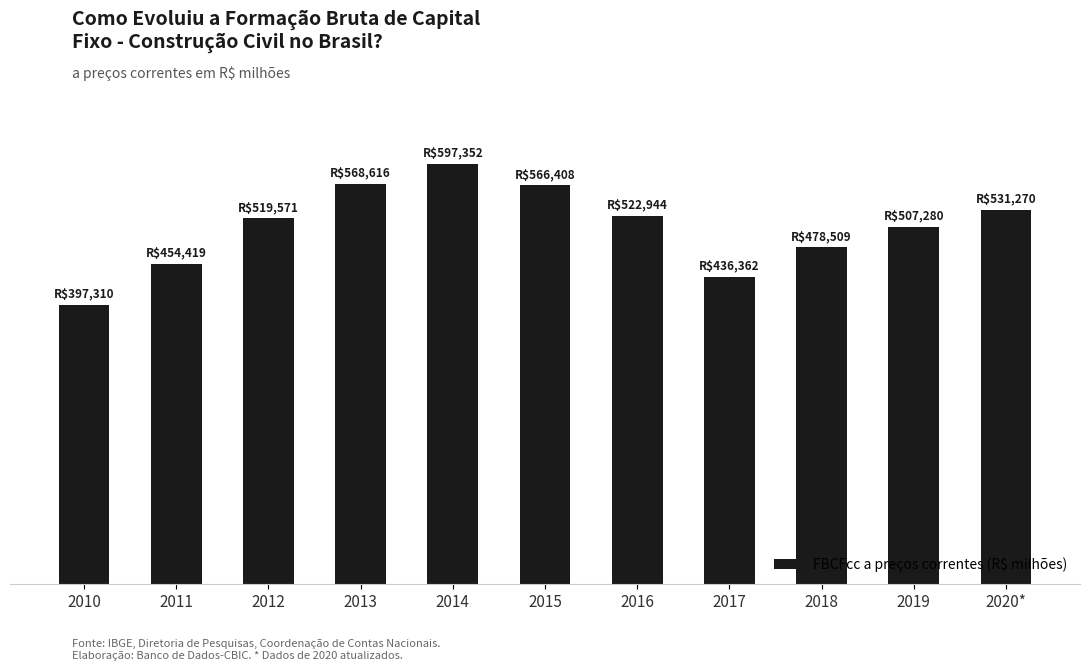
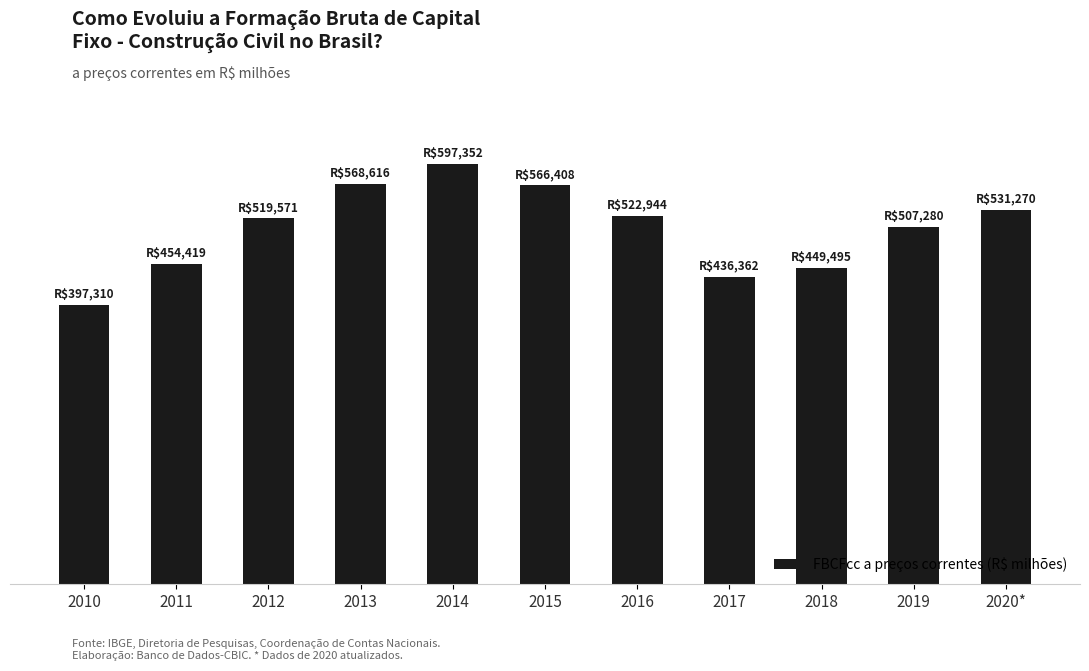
2018: $478,509 -> $449,495
